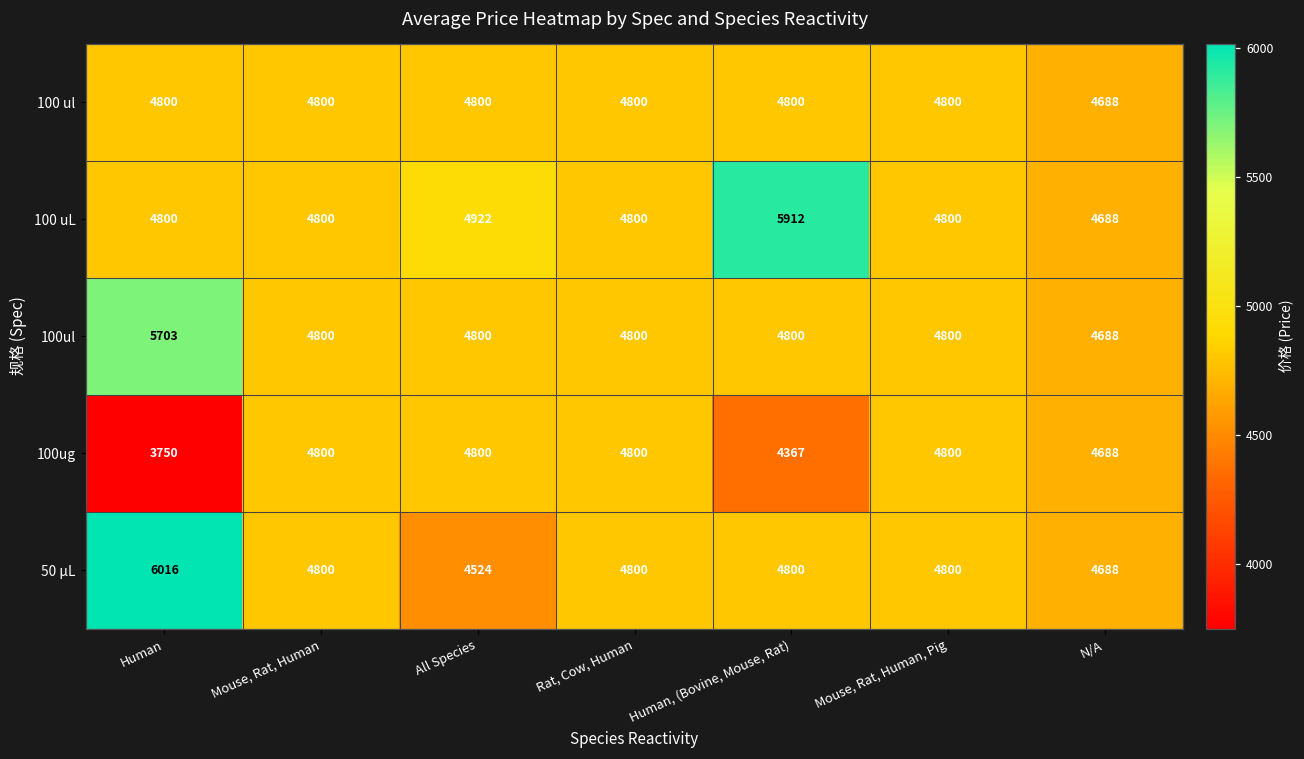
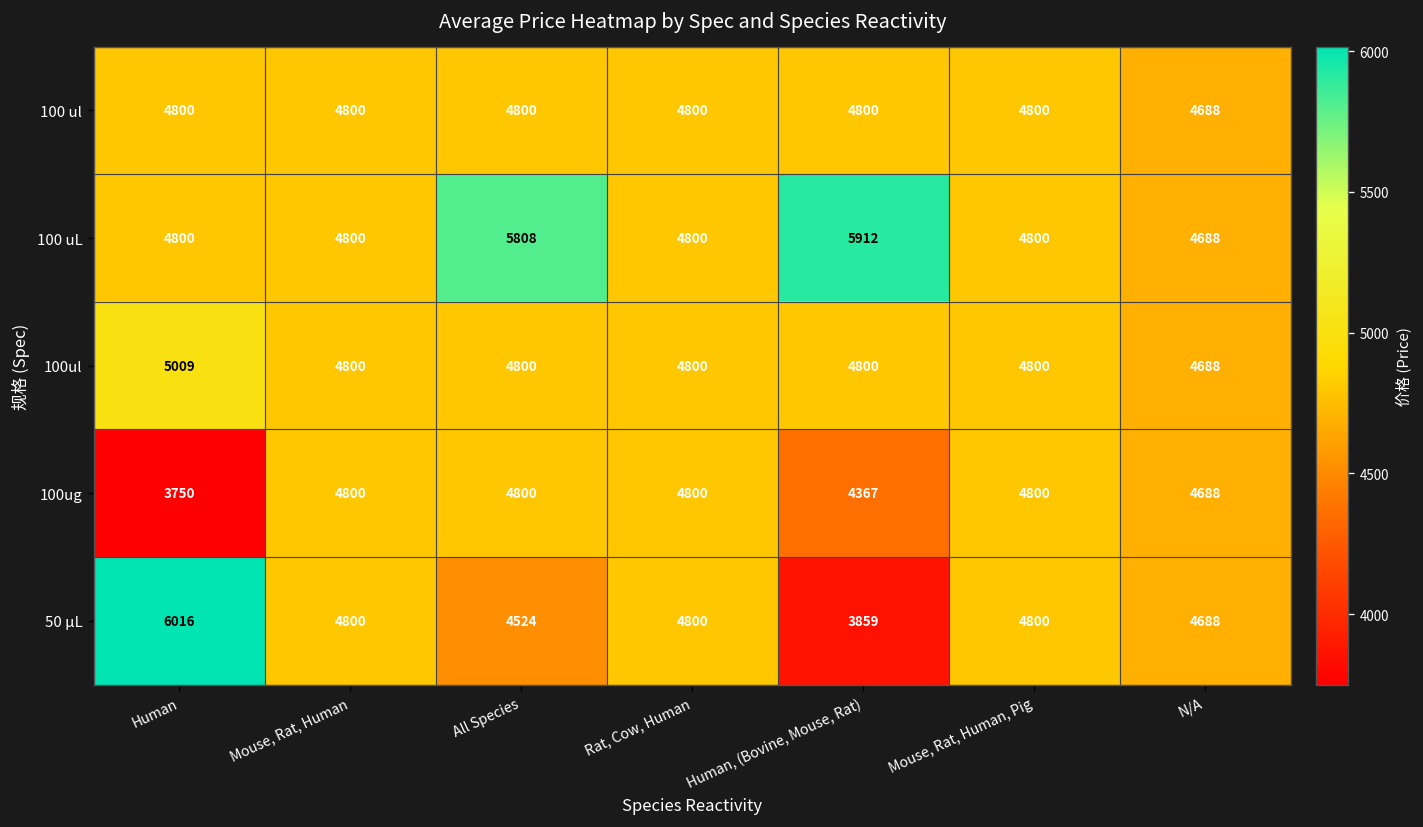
100 uL, All Species: 4922 -> 5808
100ul, Human: 5703 -> 5009
50 µL, Human, (Bovine, Mouse, Rat): 4800 -> 3859
